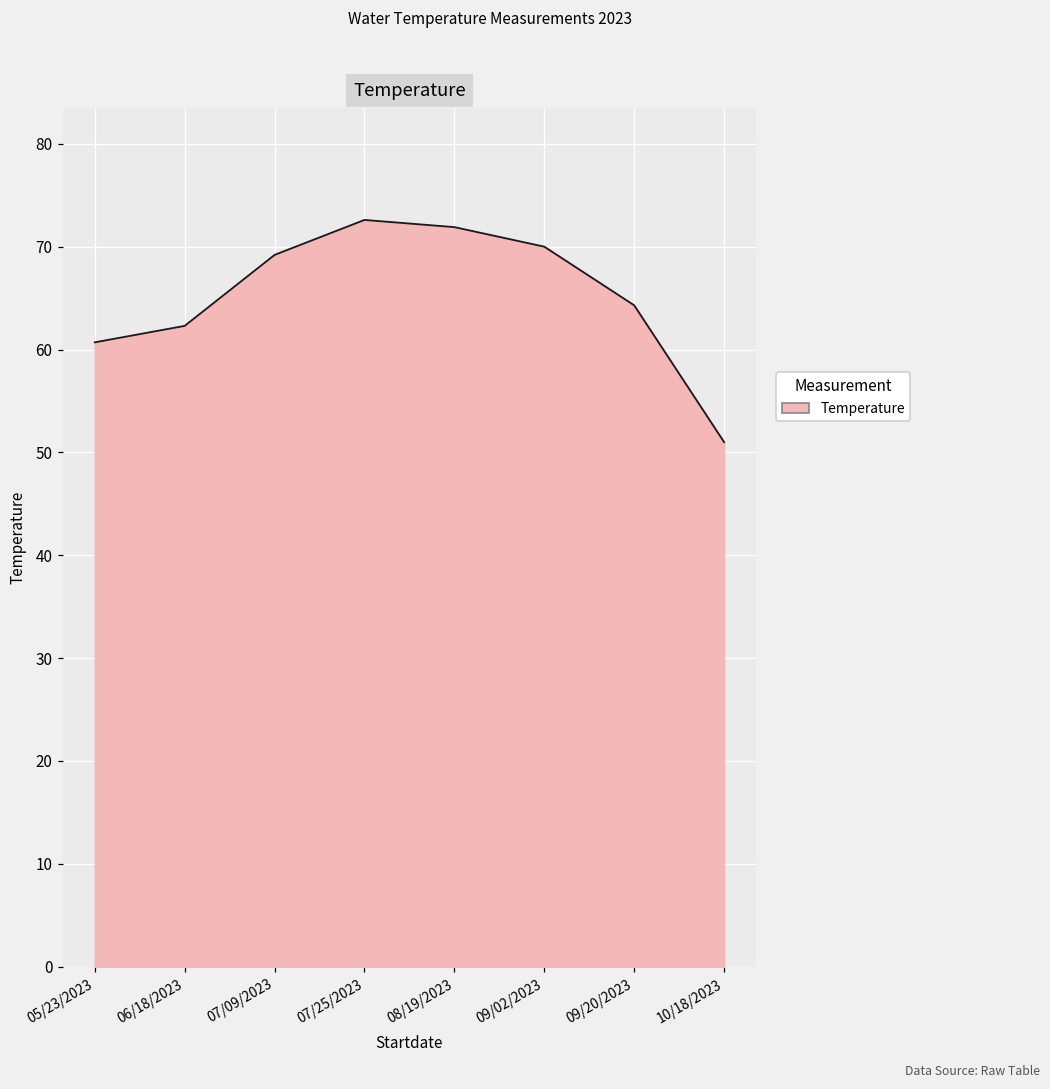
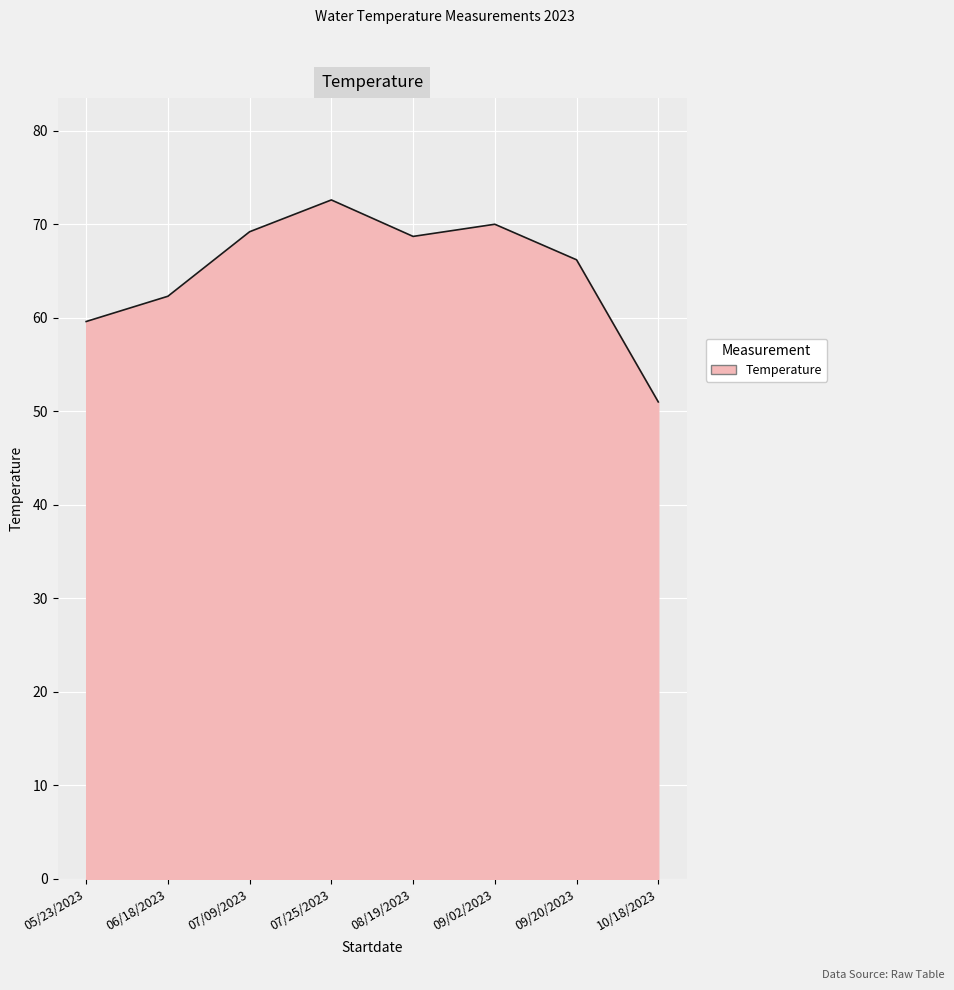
05/23/2023: 61 -> 60
08/19/2023: 72 -> 69
09/20/2023: 64 -> 66
